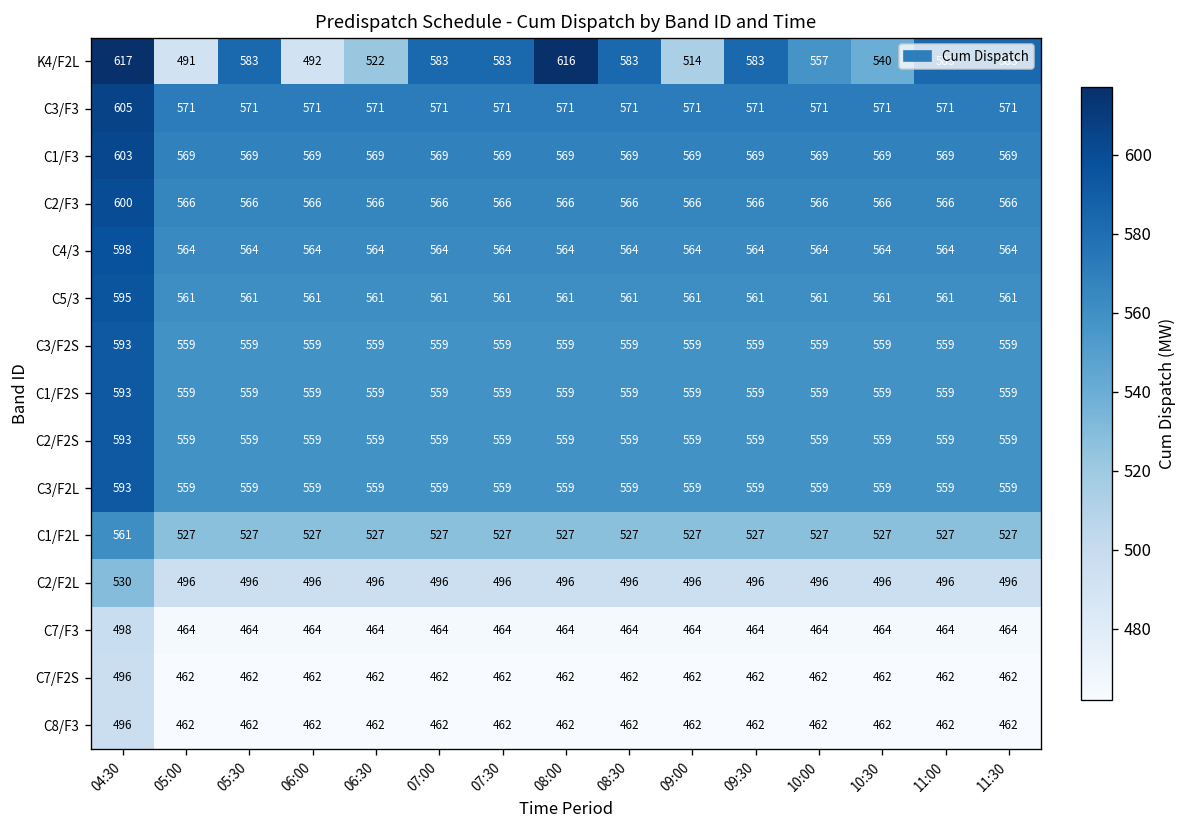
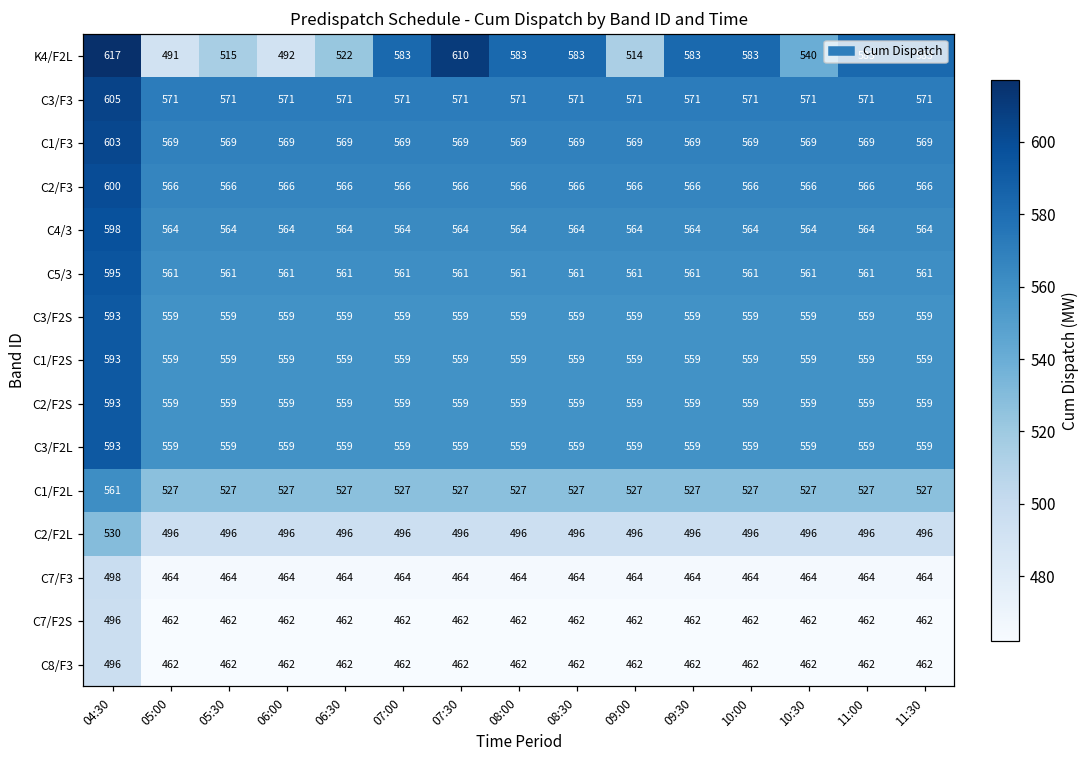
K4/F2L, 05:30: 583 -> 515
K4/F2L, 07:30: 583 -> 610
K4/F2L, 08:00: 616 -> 583
K4/F2L, 10:00: 557 -> 583
